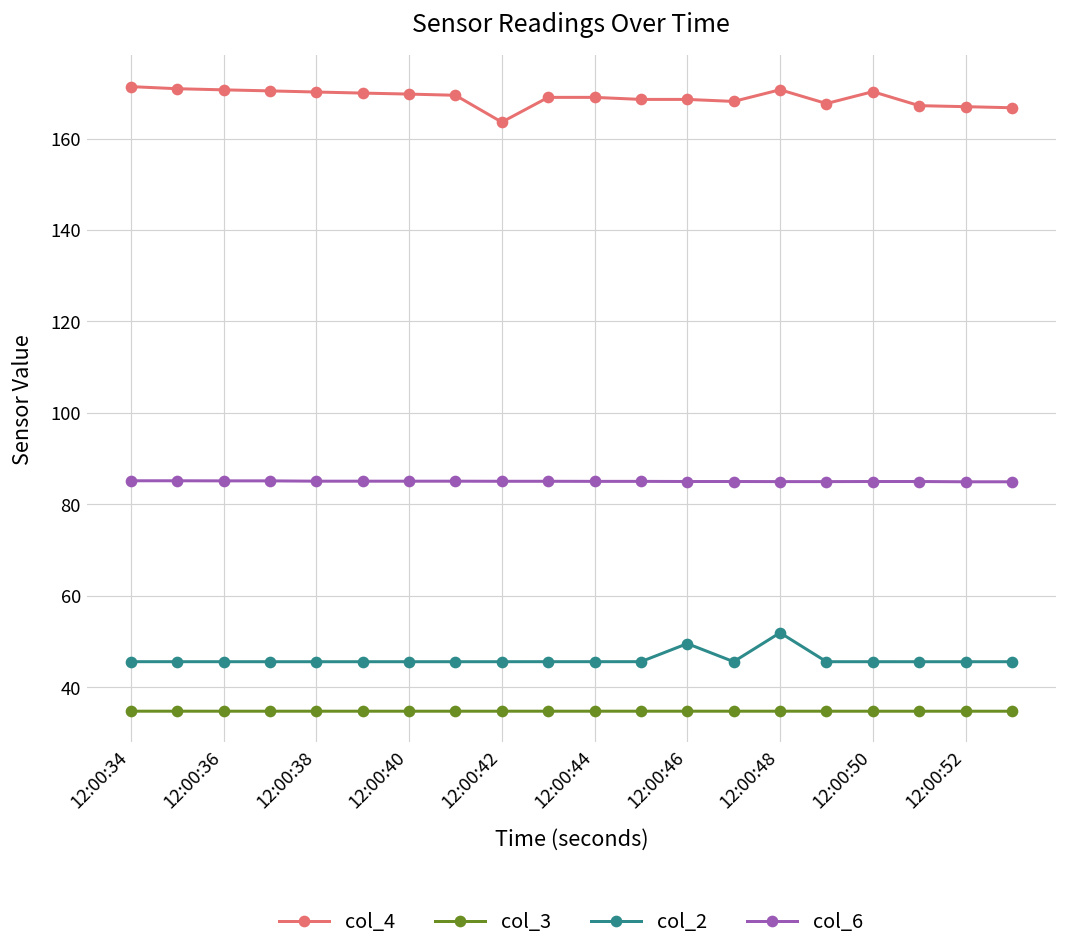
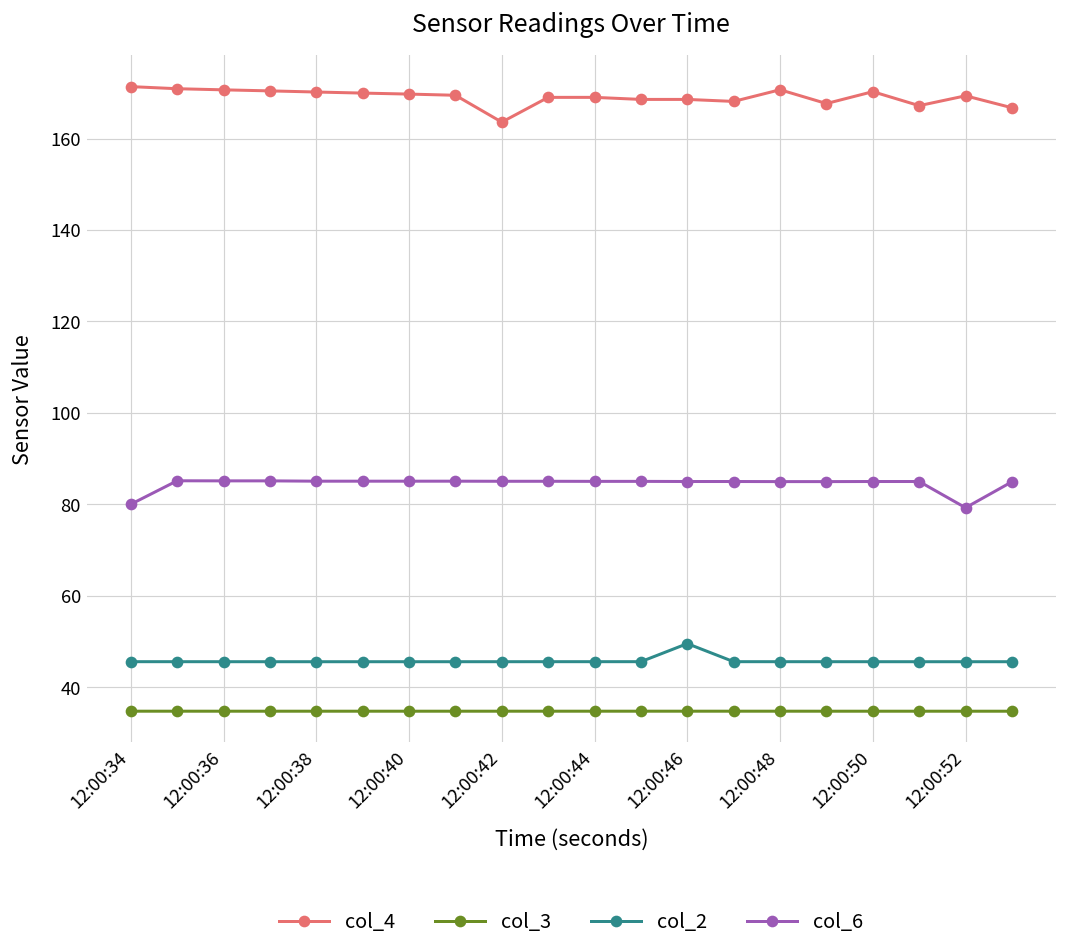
col_6, 12:00:34: 85 -> 80
col_2, 12:00:48: 52 -> 46
col_4, 12:00:52: 167 -> 169
col_6, 12:00:52: 85 -> 79
